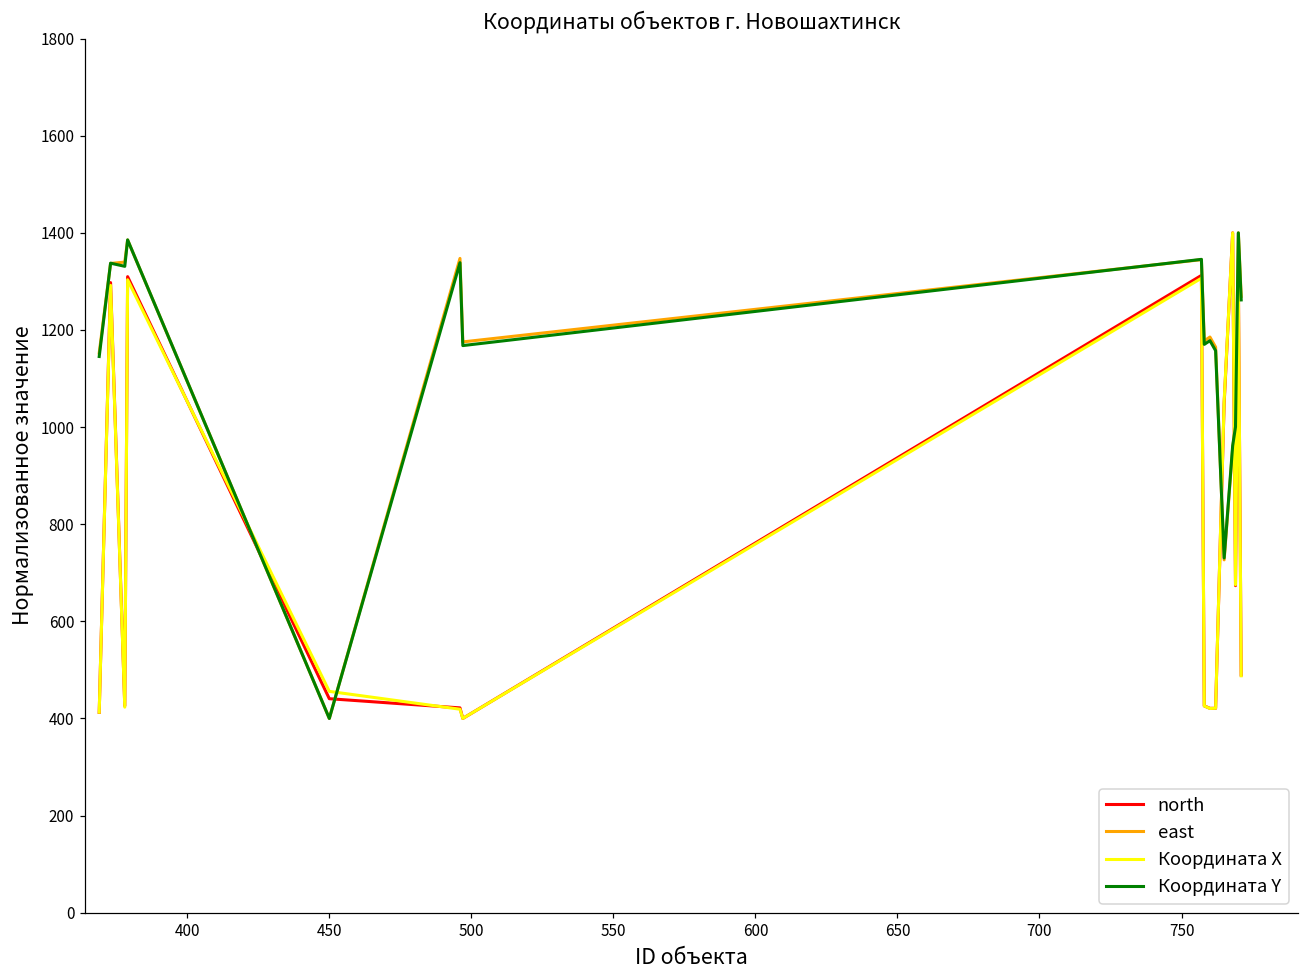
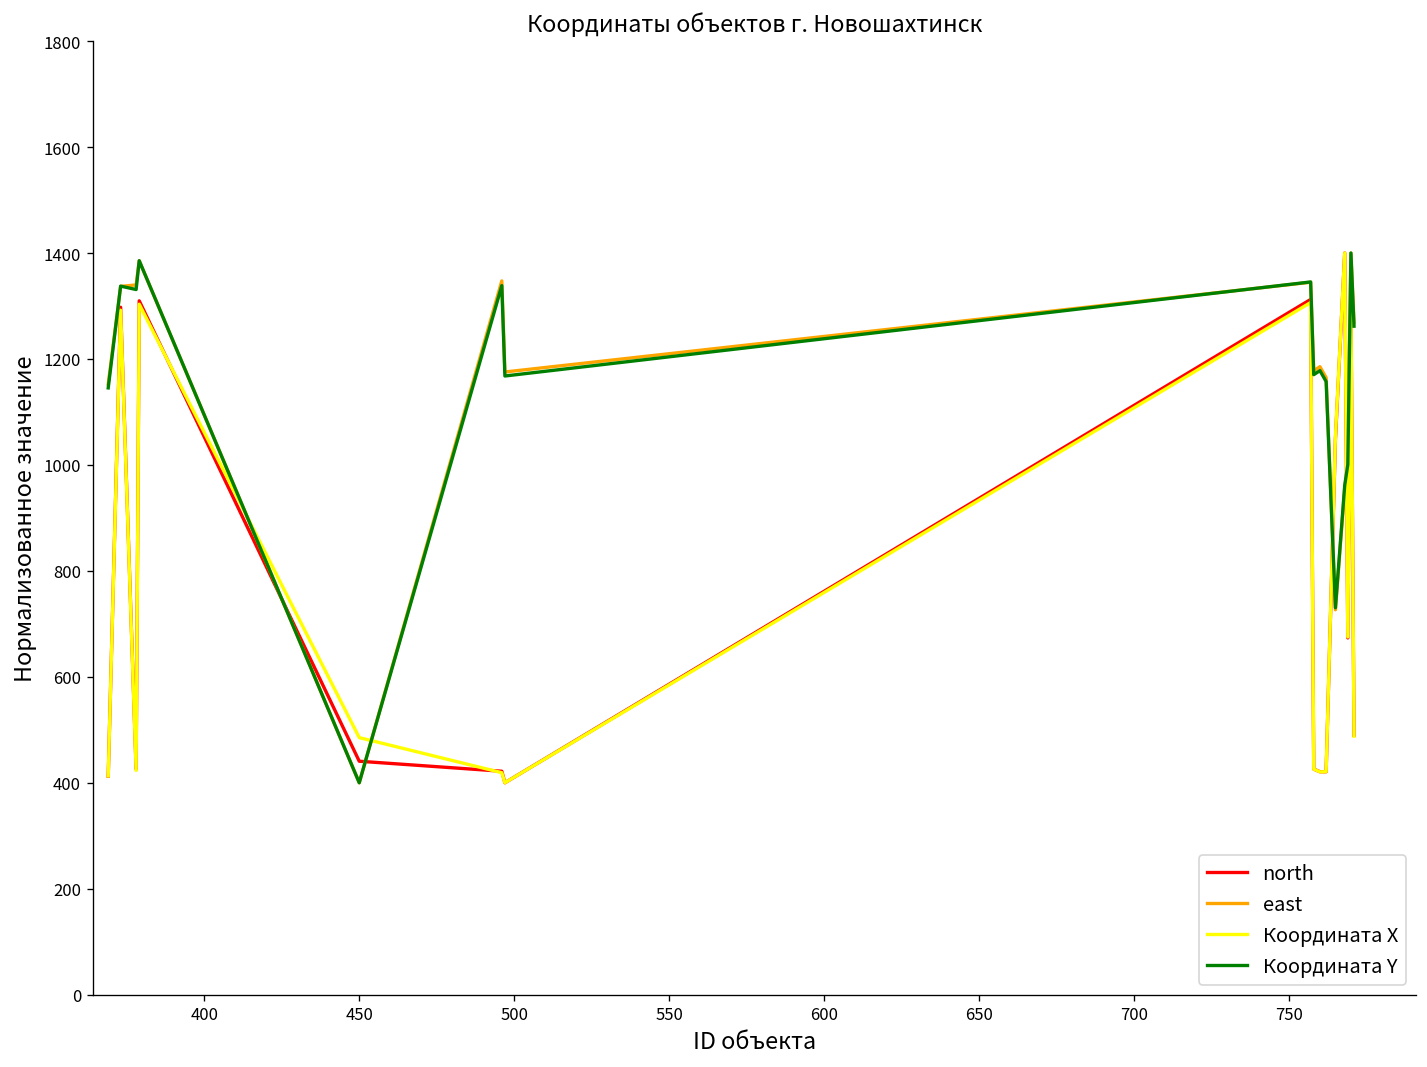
Координата X, 450: 460 -> 490
